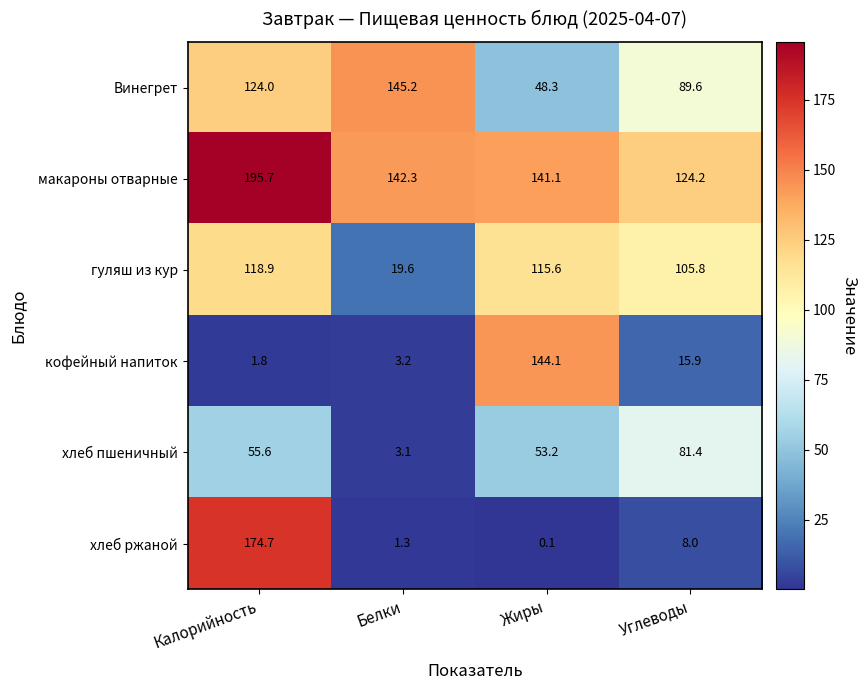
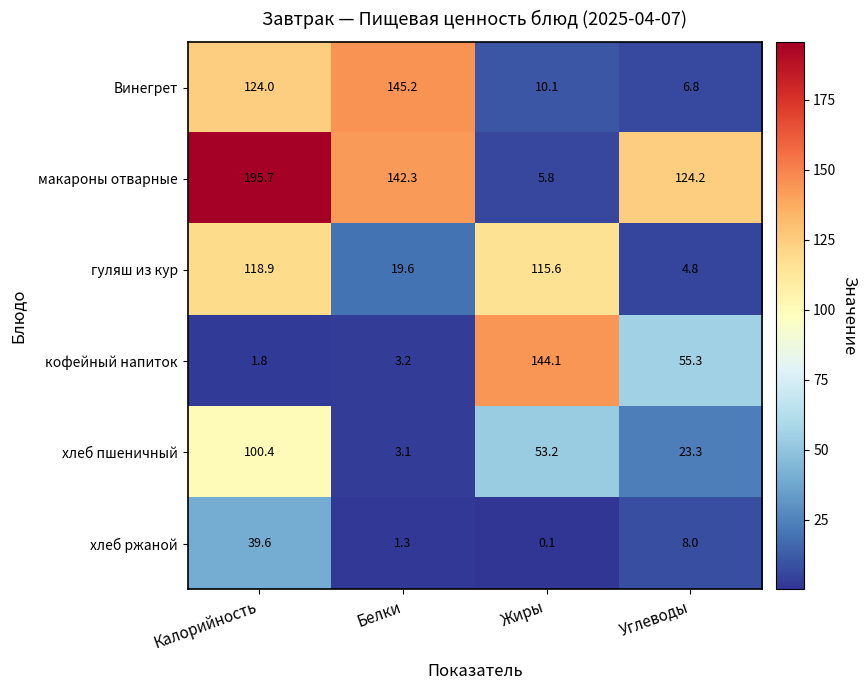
Винегрет, Жиры: 48.3 -> 10.1
Винегрет, Углеводы: 89.6 -> 6.8
макароны отварные, Жиры: 141.1 -> 5.8
гуляш из кур, Углеводы: 105.8 -> 4.8
кофейный напиток, Углеводы: 15.9 -> 55.3
хлеб пшеничный, Калорийность: 55.6 -> 100.4
хлеб пшеничный, Углеводы: 81.4 -> 23.3
хлеб ржаной, Калорийность: 174.7 -> 39.6
